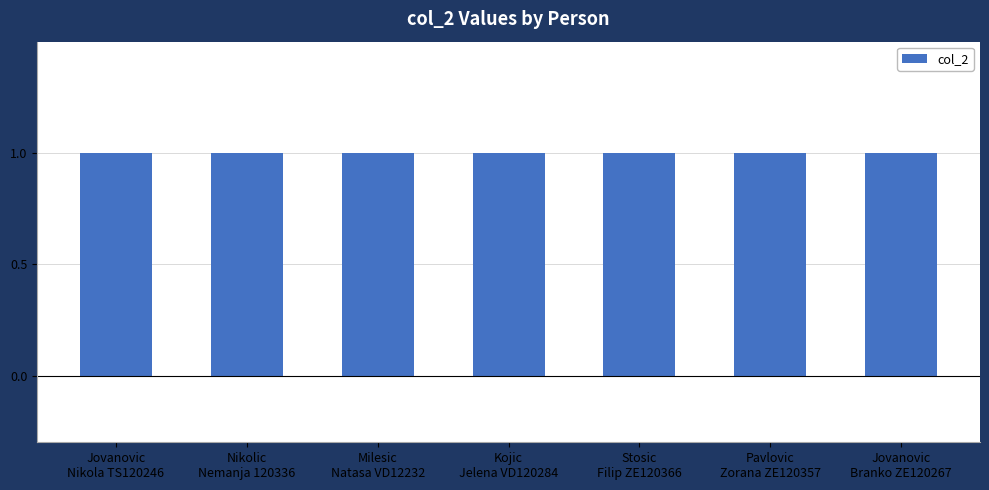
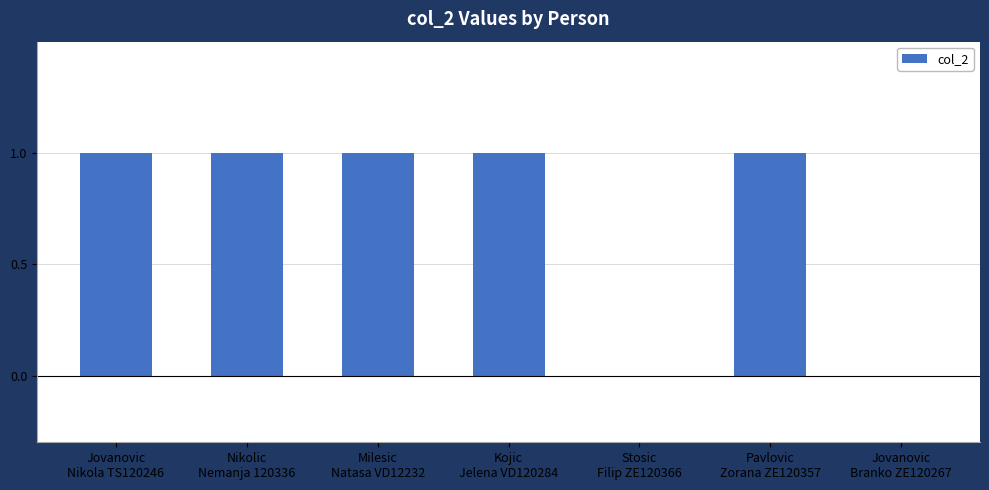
Stosic Filip ZE120366: 1 -> 0
Jovanovic Branko ZE120267: 1 -> 0
